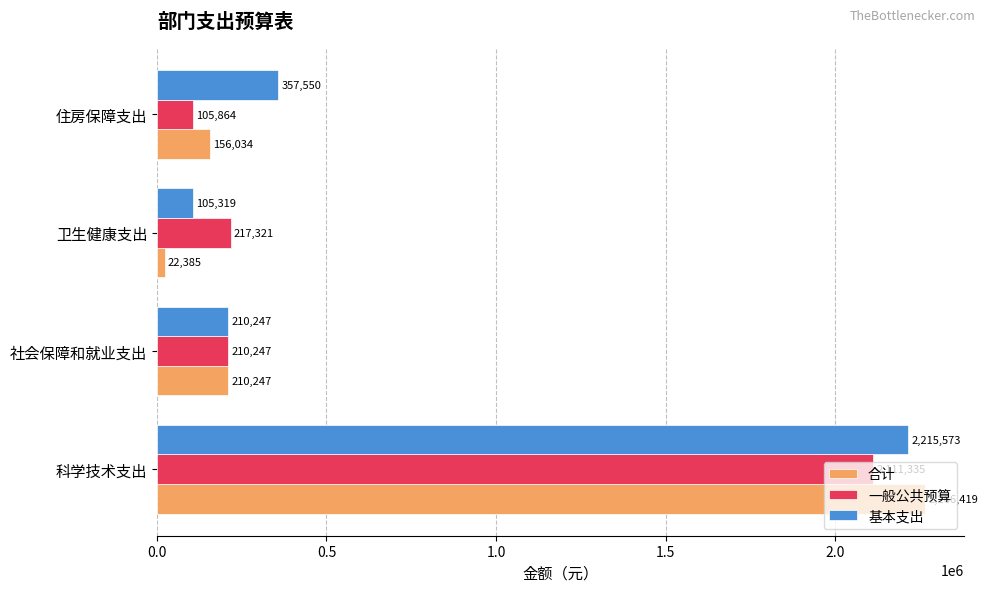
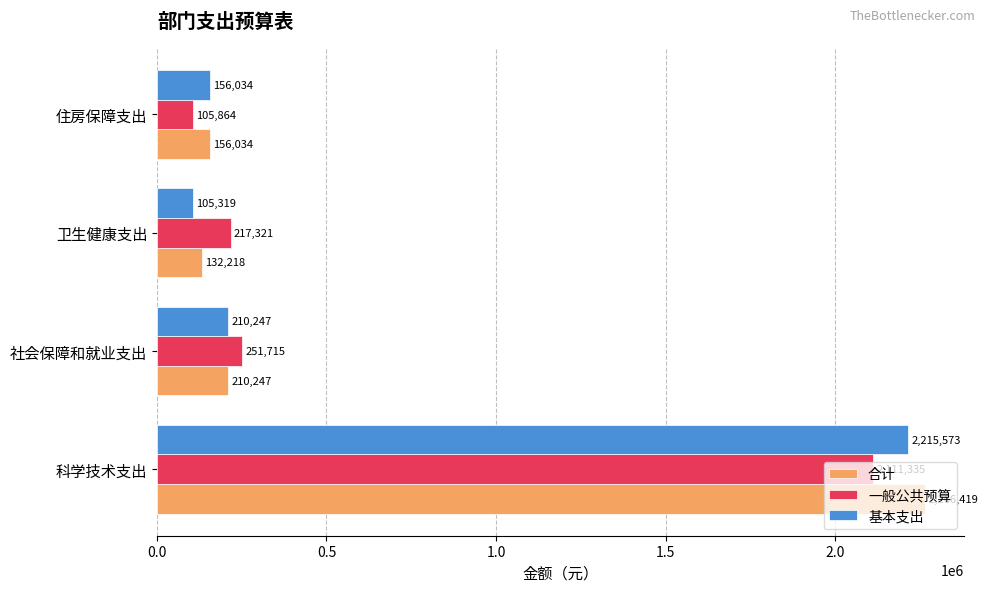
基本支出, 住房保障支出: 357,550 -> 156,034
合计, 卫生健康支出: 22,385 -> 132,218
一般公共预算, 社会保障和就业支出: 210,247 -> 251,715
